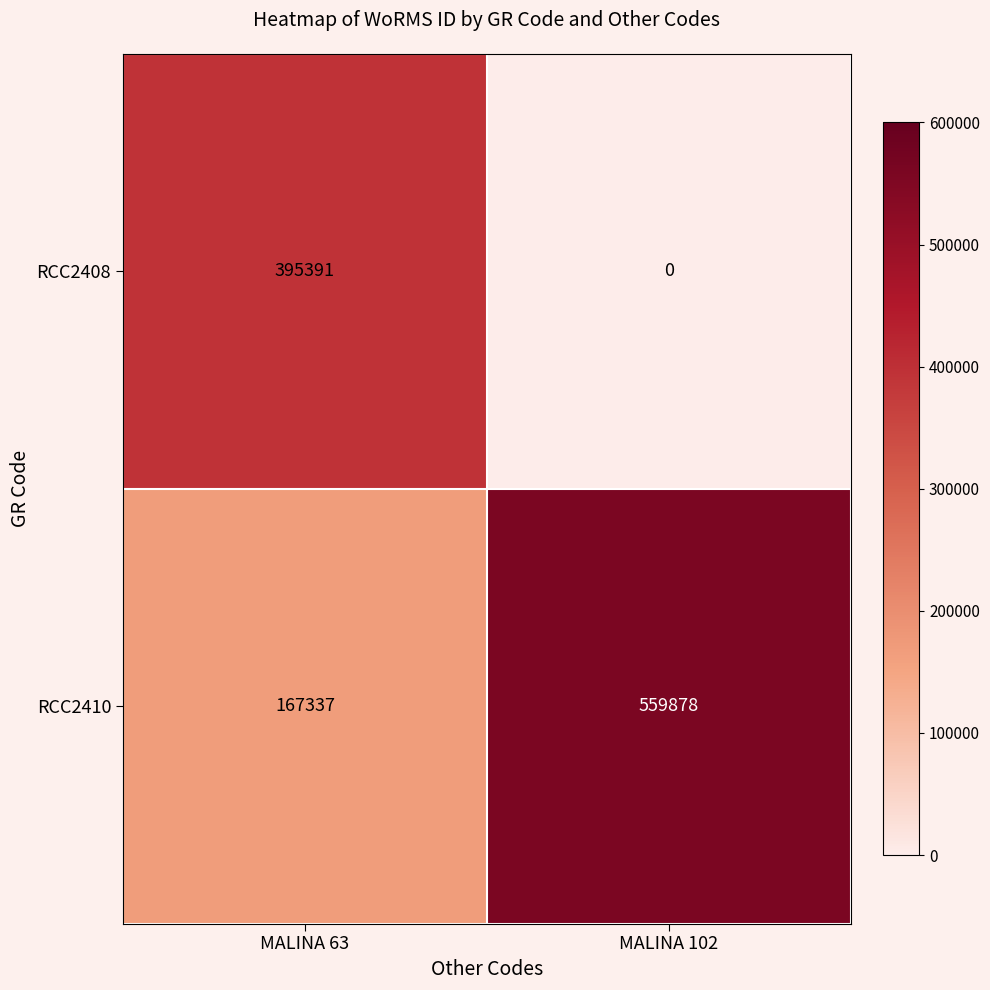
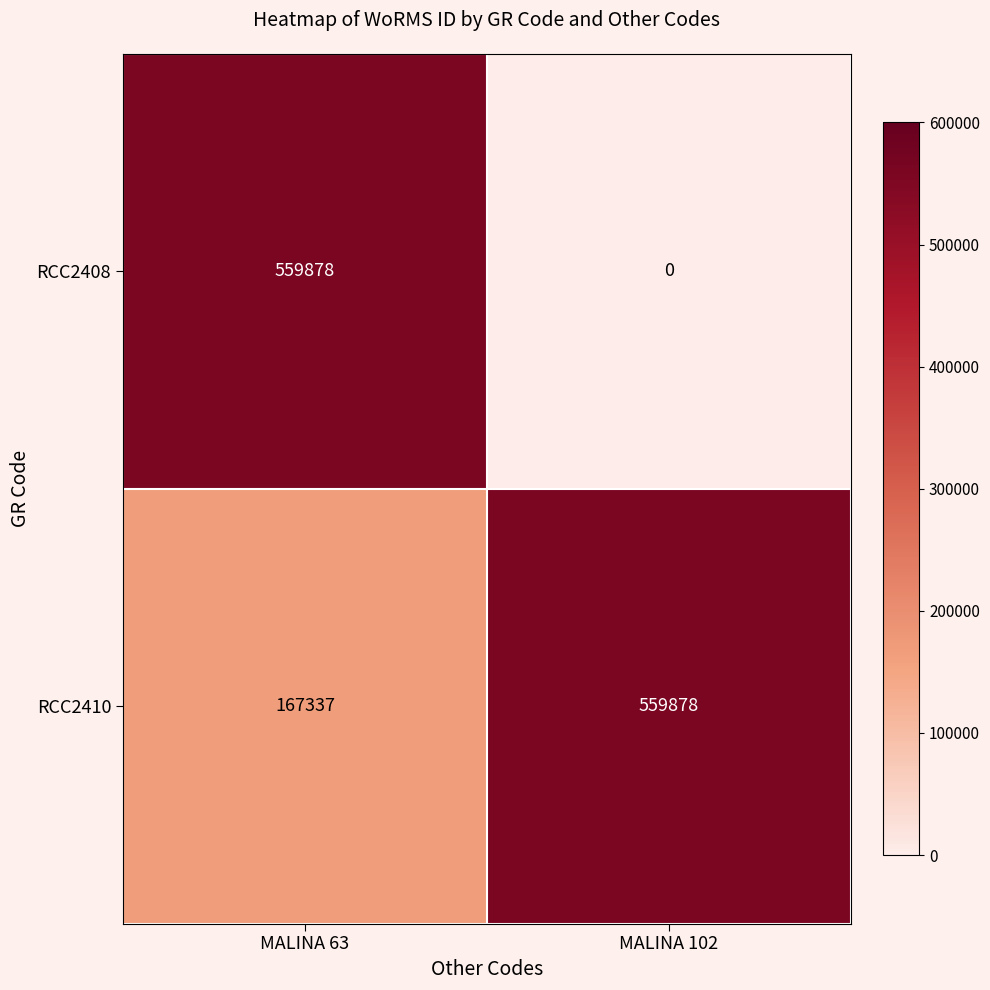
RCC2408, MALINA 63: 395391 -> 559878
